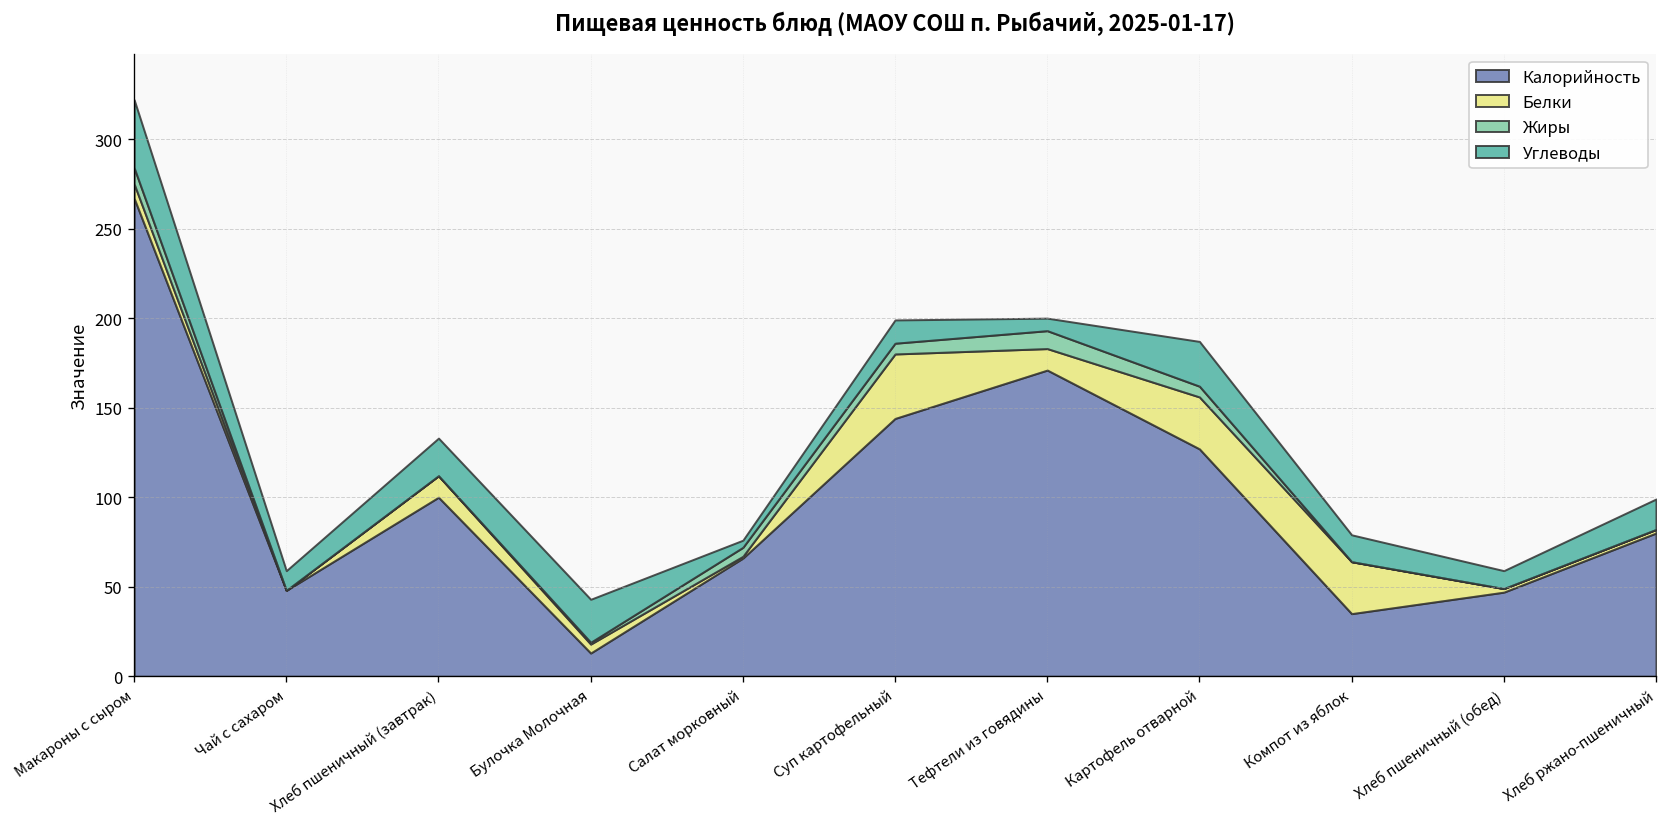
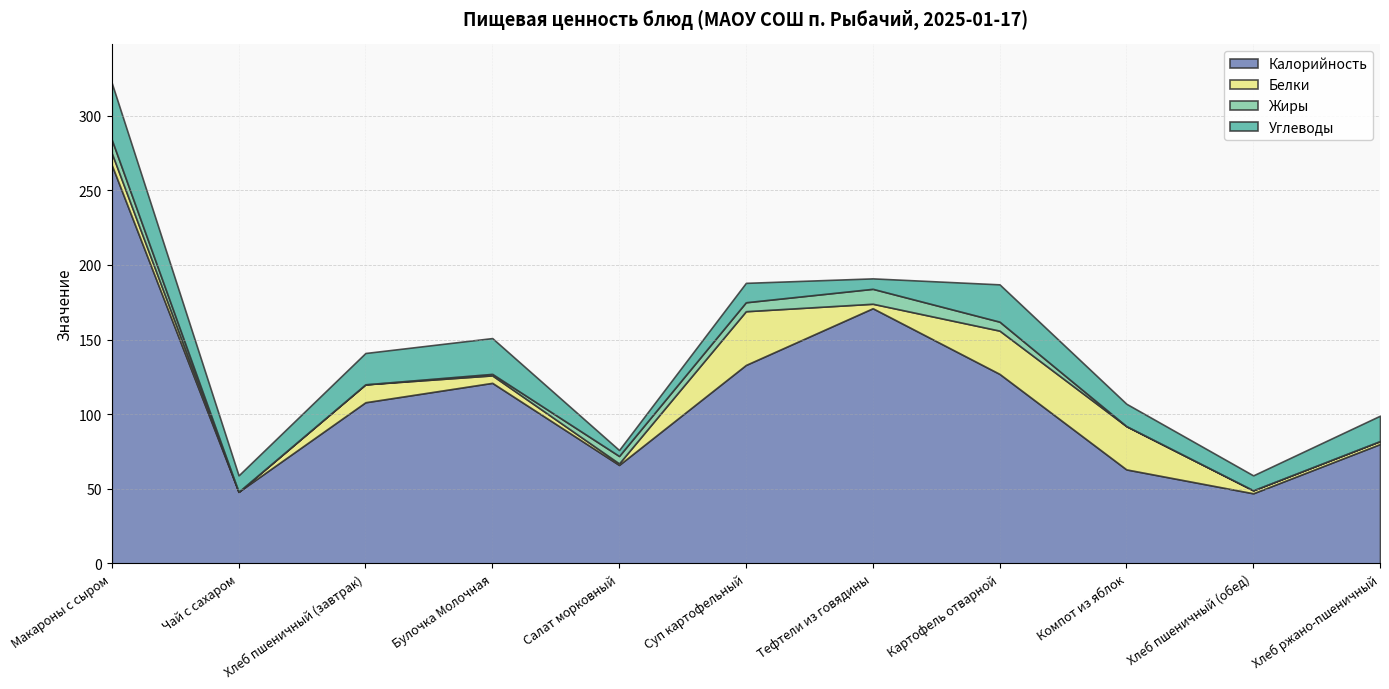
Калорийность, Хлеб пшеничный (завтрак): 100 -> 108
Калорийность, Булочка Молочная: 13 -> 121
Калорийность, Суп картофельный: 144 -> 133
Белки, Тефтели из говядины: 12 -> 3
Калорийность, Компот из яблок: 35 -> 63
